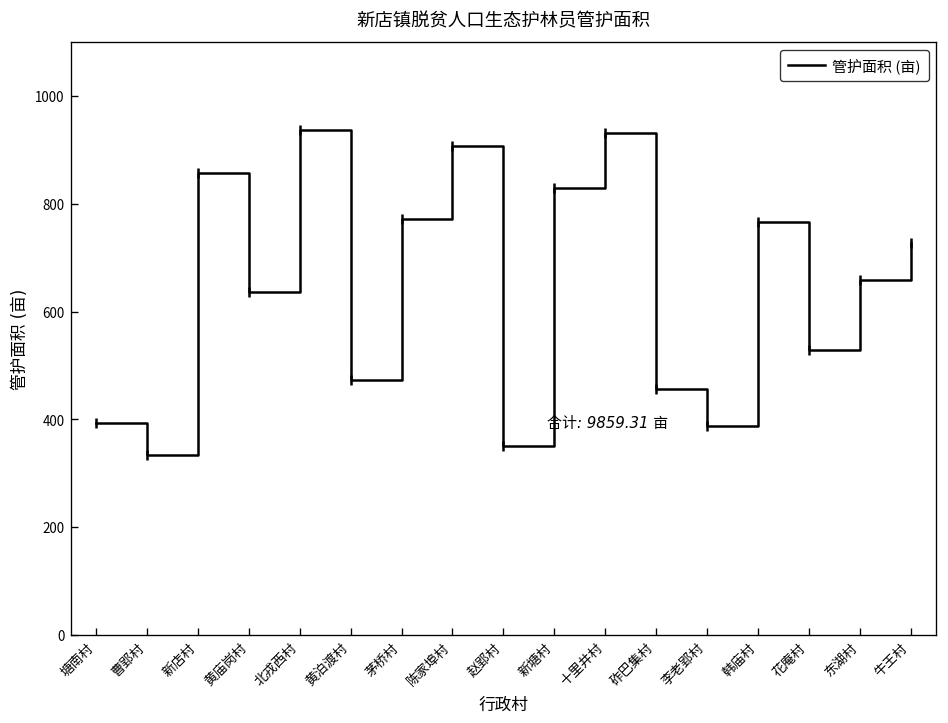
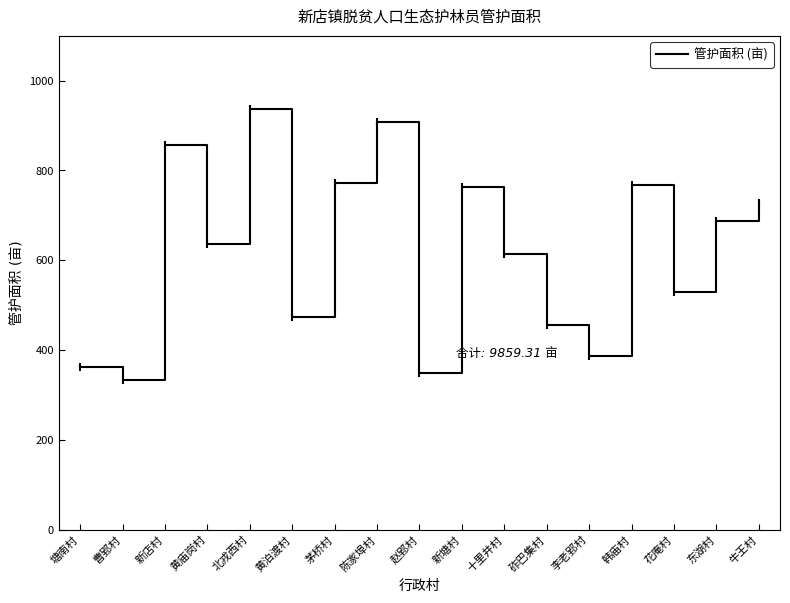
塘南村: 390 -> 360
新塘村: 830 -> 760
十里井村: 930 -> 610
东湖村: 660 -> 690
